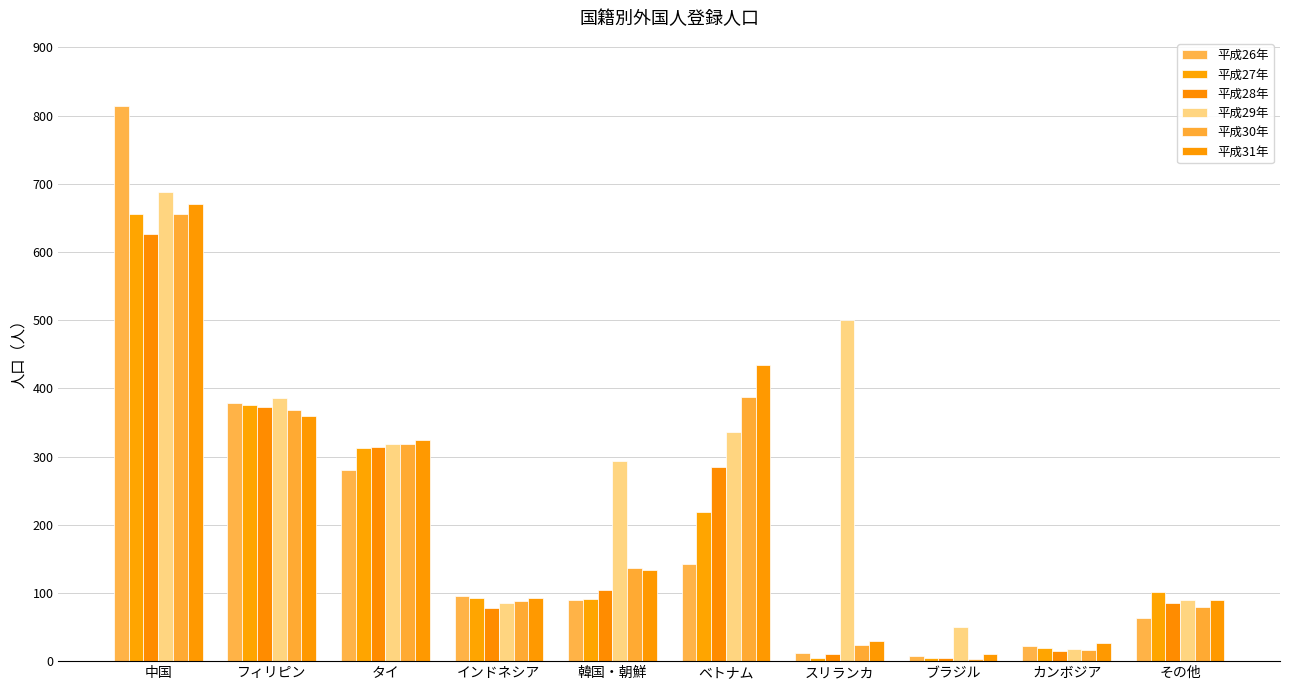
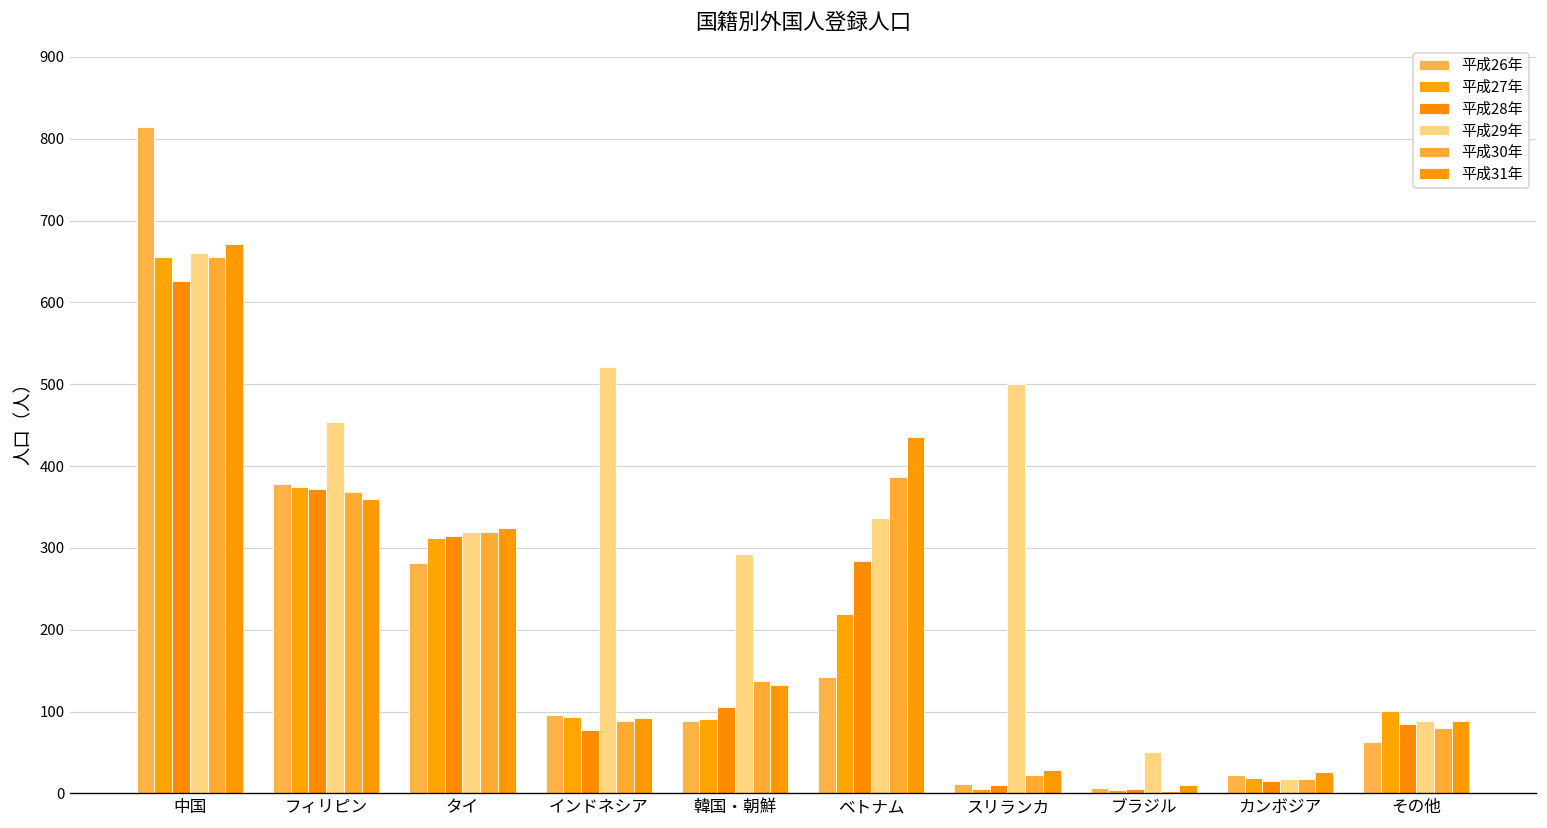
平成29年, 中国: 690 -> 660
平成29年, フィリピン: 390 -> 450
平成29年, インドネシア: 90 -> 520
